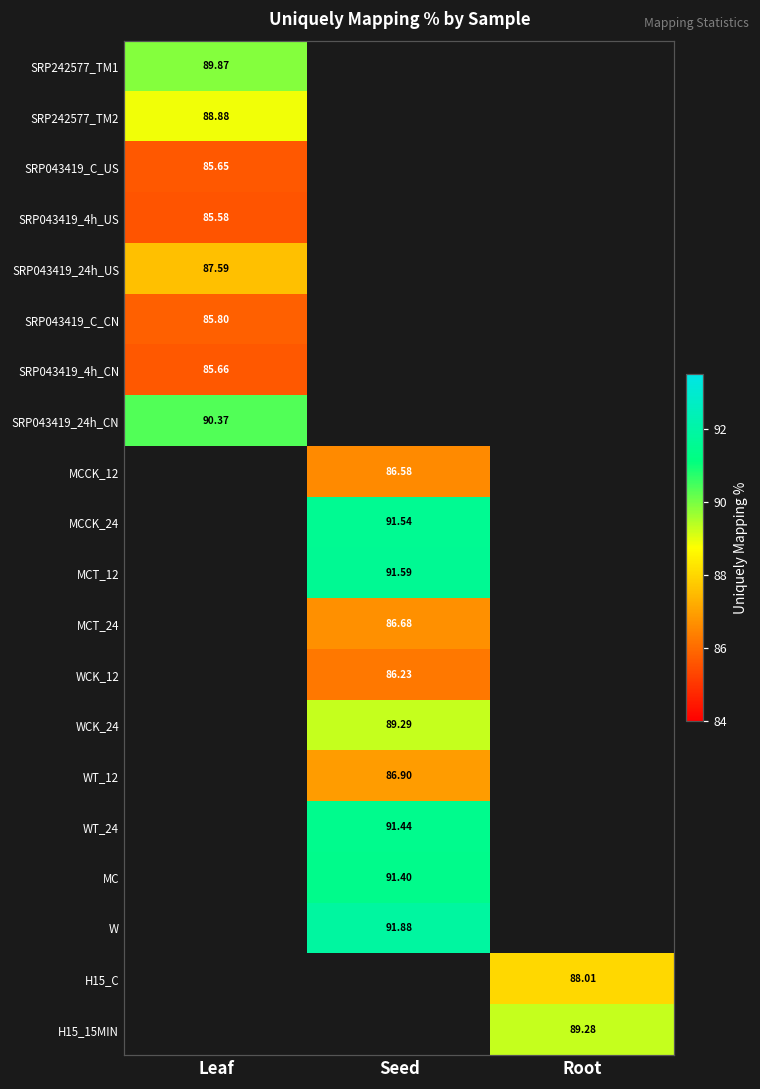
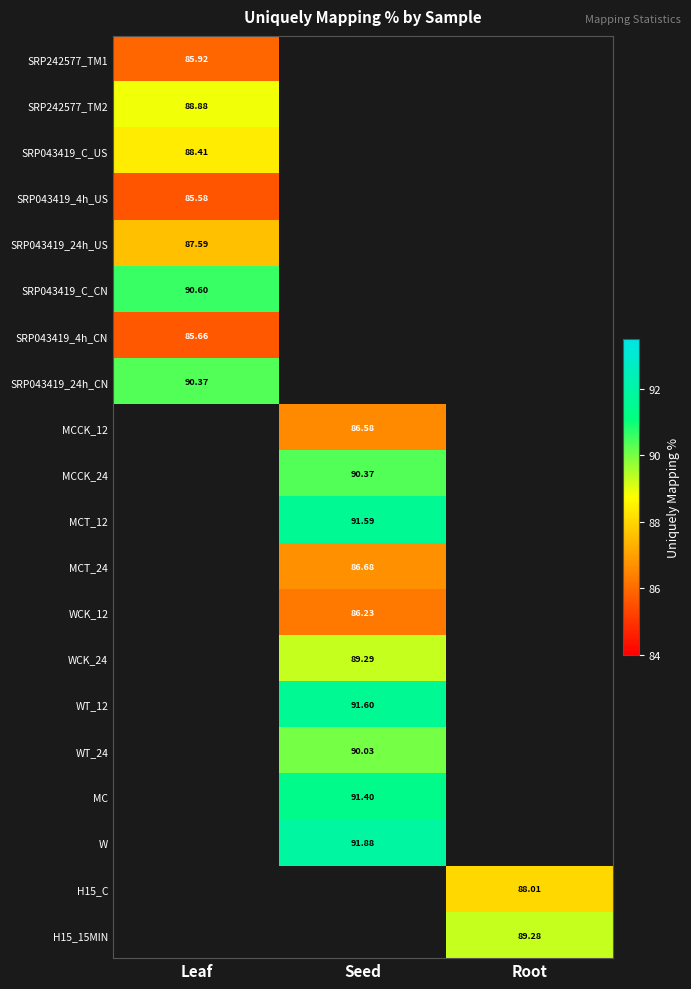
SRP242577_TM1, Leaf: 89.87 -> 85.92
SRP043419_C_US, Leaf: 85.65 -> 88.41
SRP043419_C_CN, Leaf: 85.80 -> 90.60
MCCK_24, Seed: 91.54 -> 90.37
WT_12, Seed: 86.90 -> 91.60
WT_24, Seed: 91.44 -> 90.03
